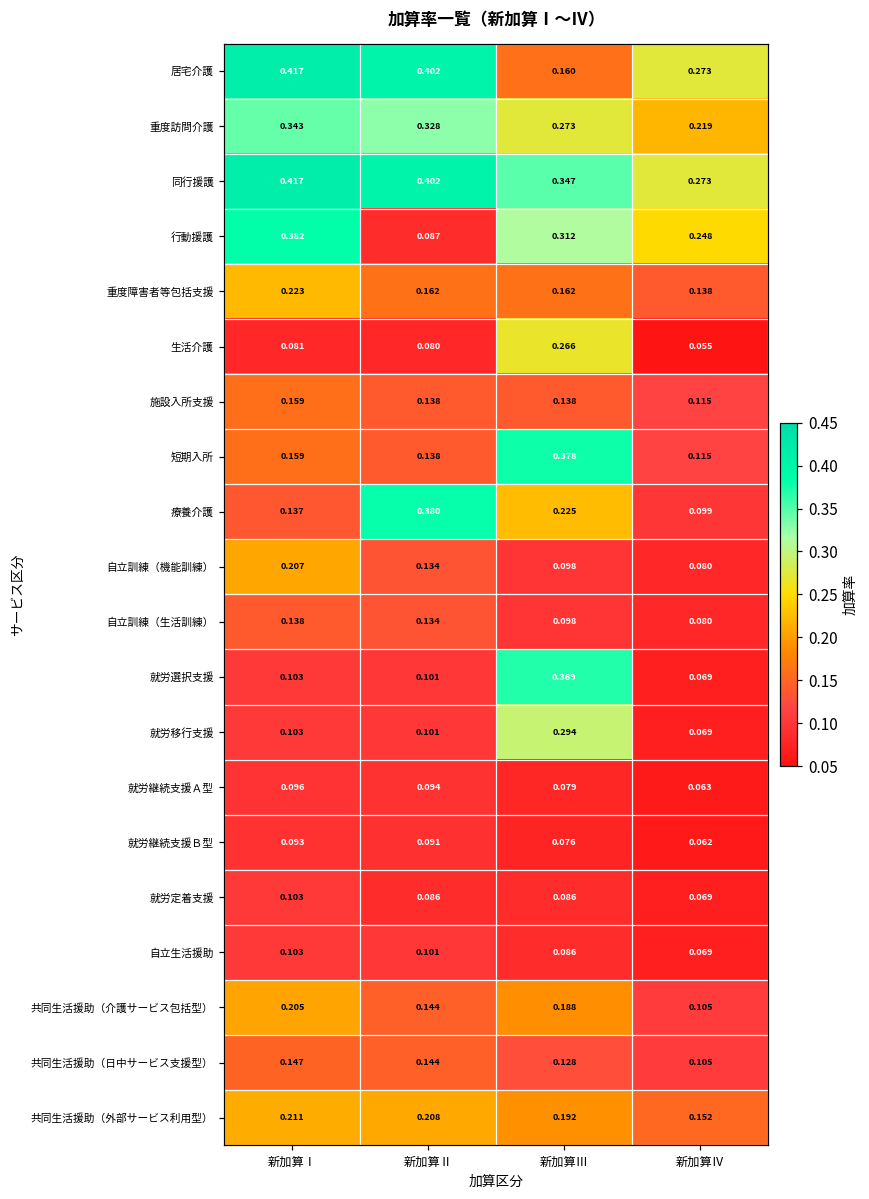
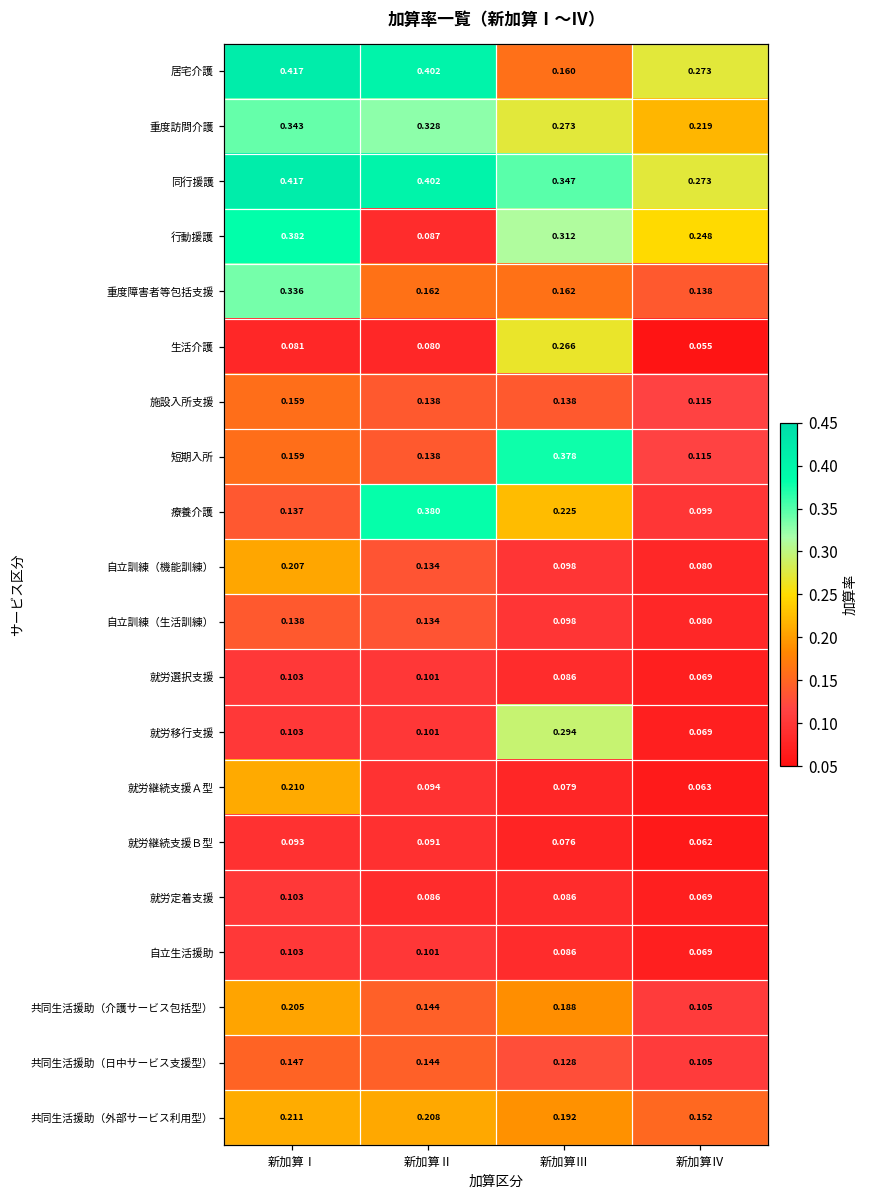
重度障害者等包括支援, 新加算Ⅰ: 0.223 -> 0.336
就労選択支援, 新加算Ⅲ: 0.369 -> 0.086
就労継続支援Ａ型, 新加算Ⅰ: 0.096 -> 0.210
